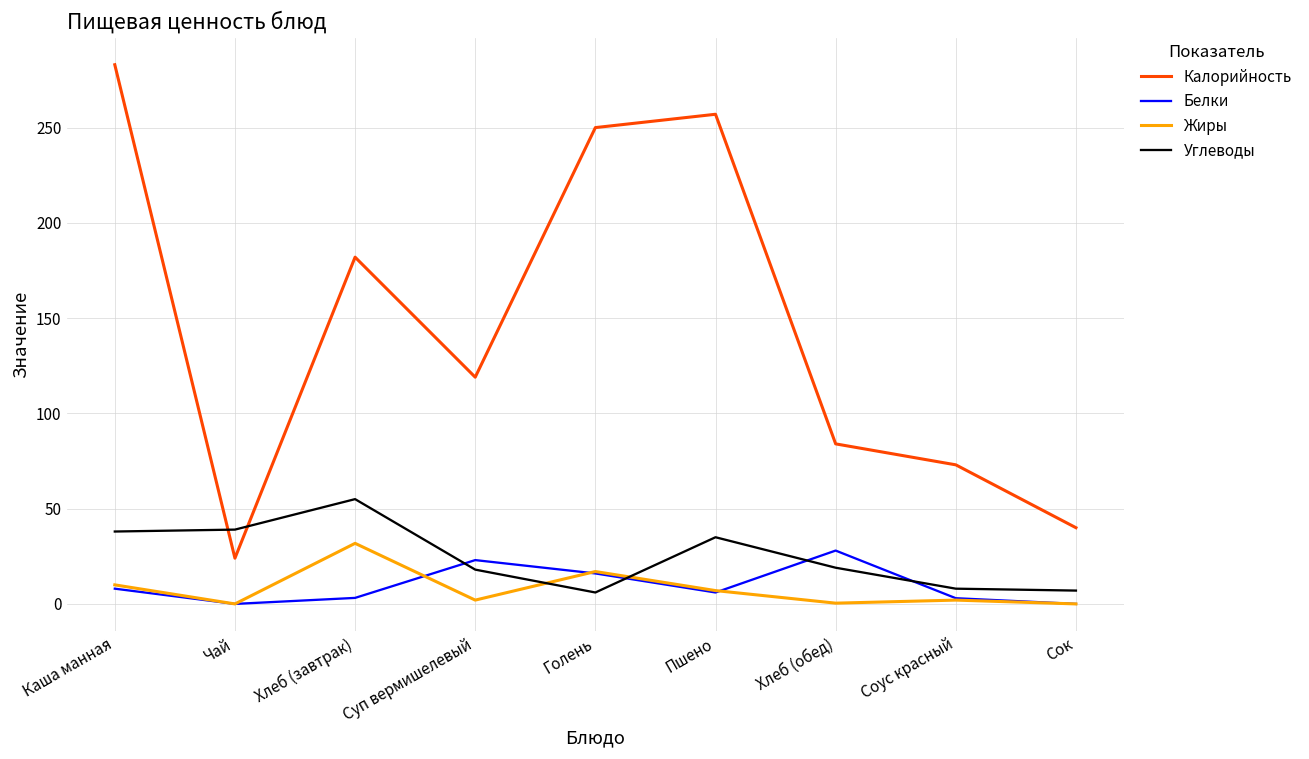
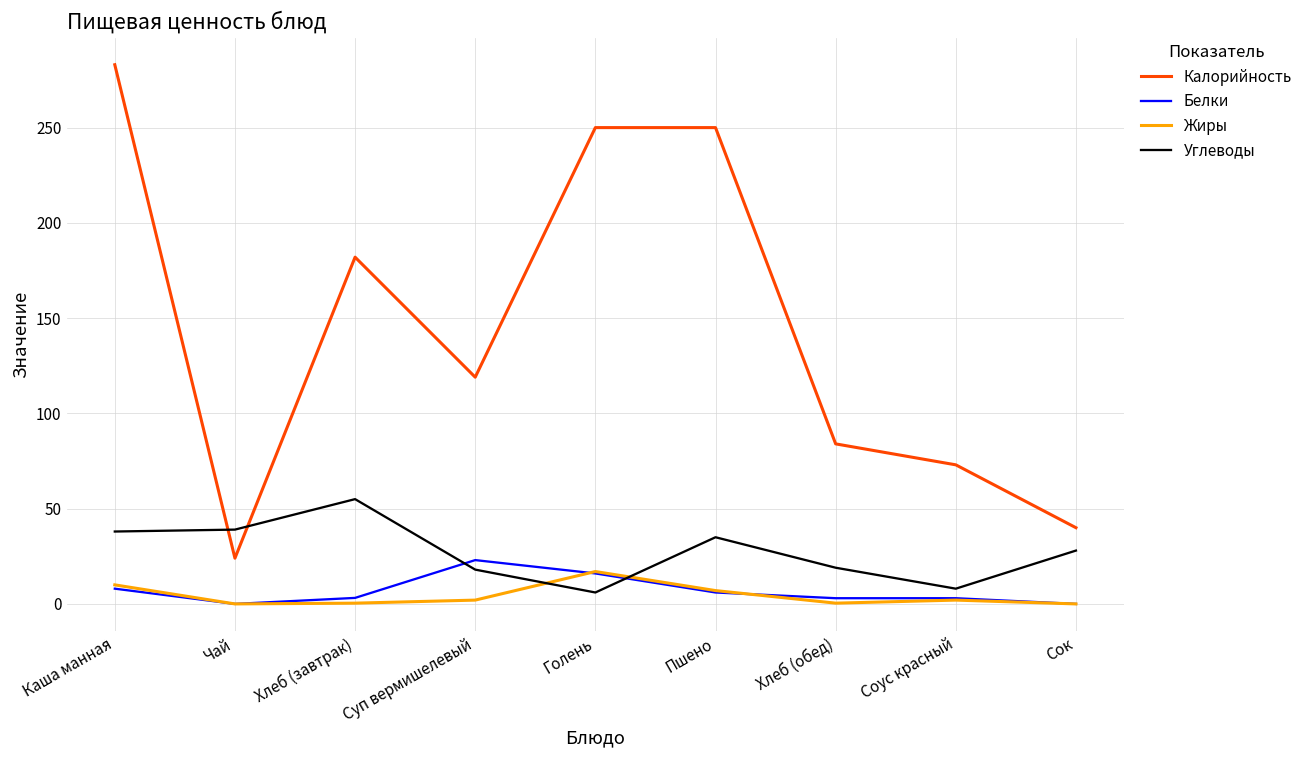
Жиры, Хлеб (завтрак): 32 -> 0
Калорийность, Пшено: 257 -> 250
Белки, Хлеб (обед): 28 -> 3
Углеводы, Сок: 7 -> 28
